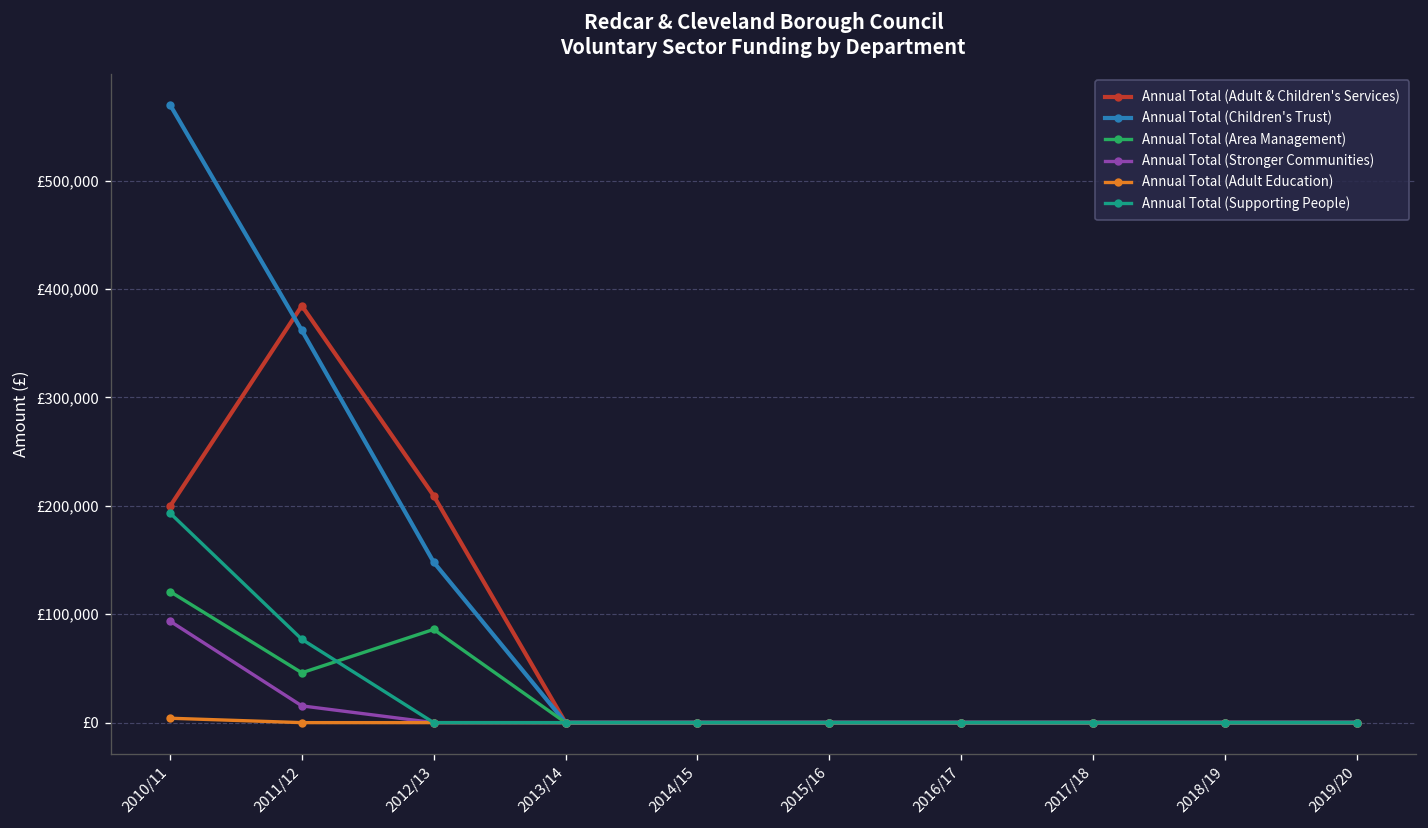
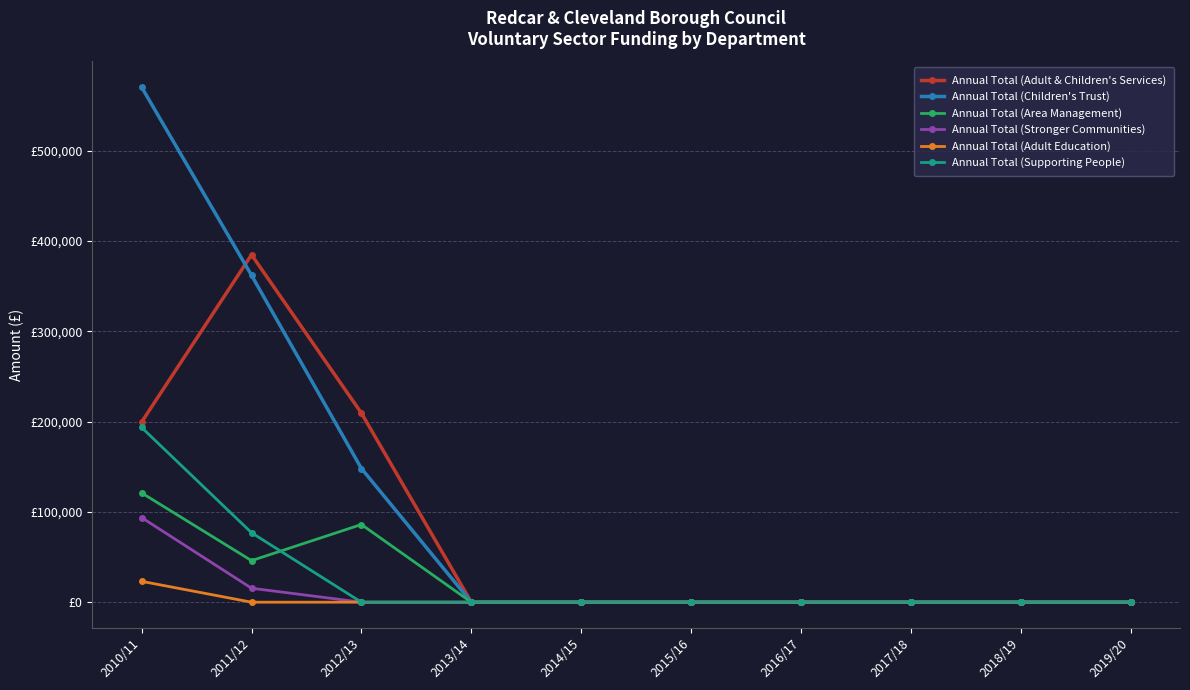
Annual Total (Adult Education), 2010/11: £0 -> £20,000
